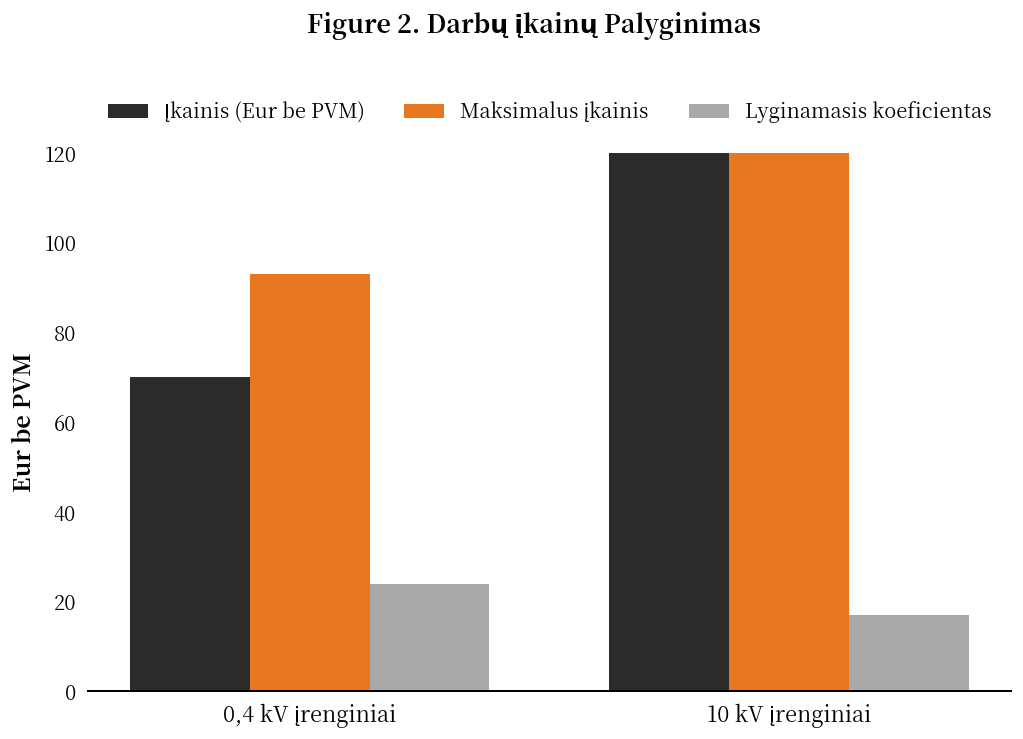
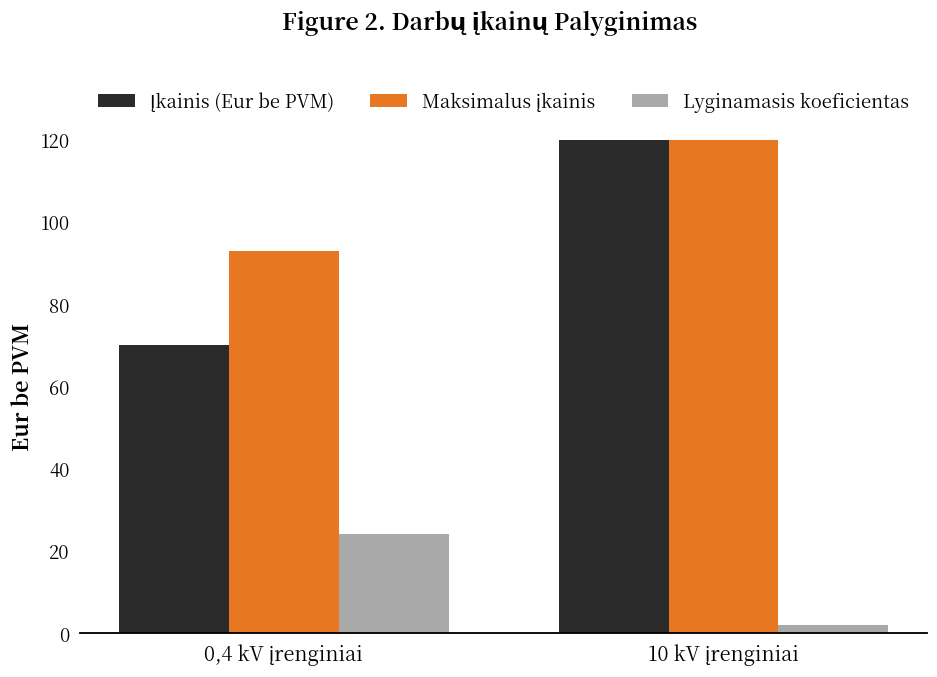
Lyginamasis koeficientas, 10 kV įrenginiai: 17 -> 2
